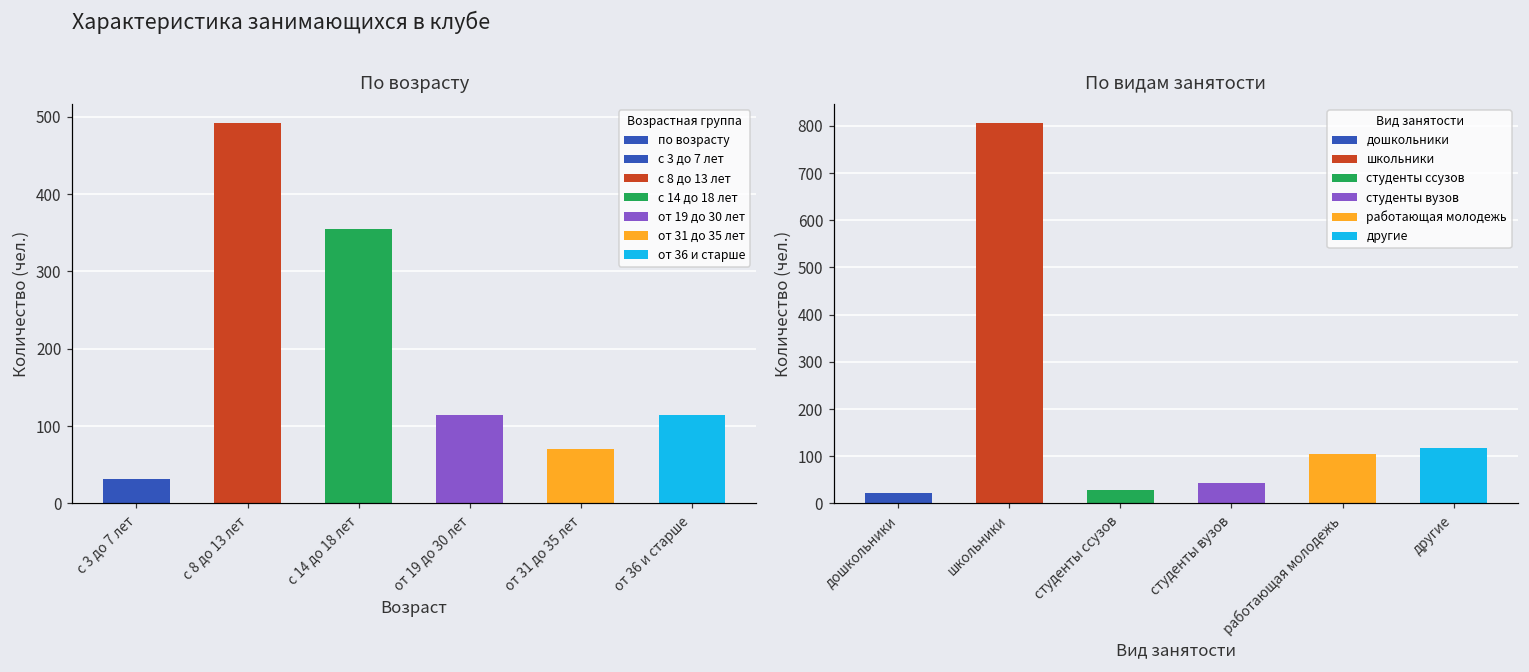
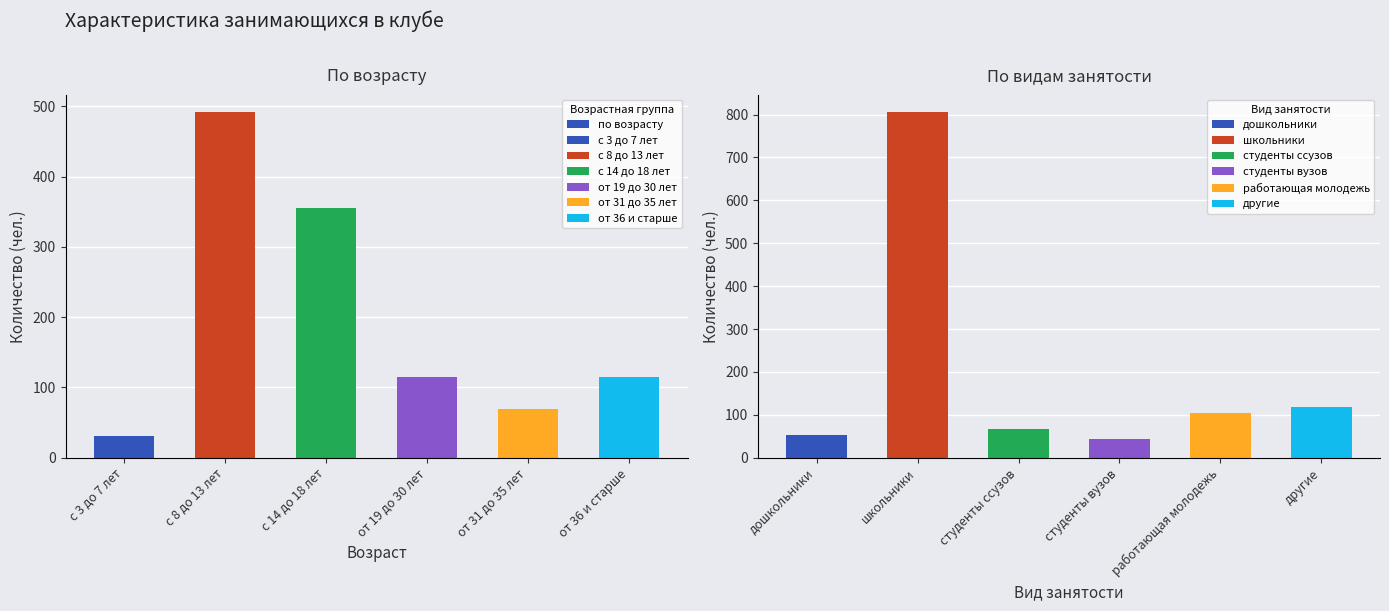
По видам занятости, дошкольники: 20 -> 50
По видам занятости, студенты ссузов: 30 -> 70
